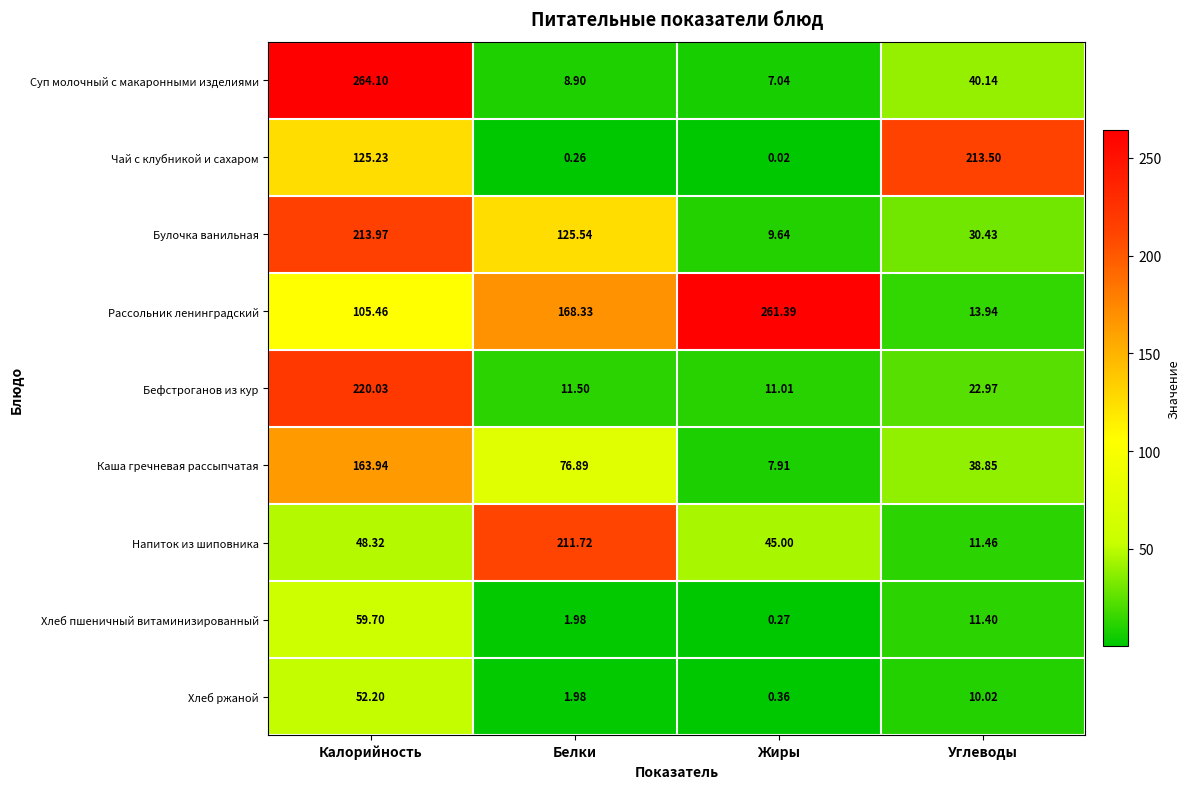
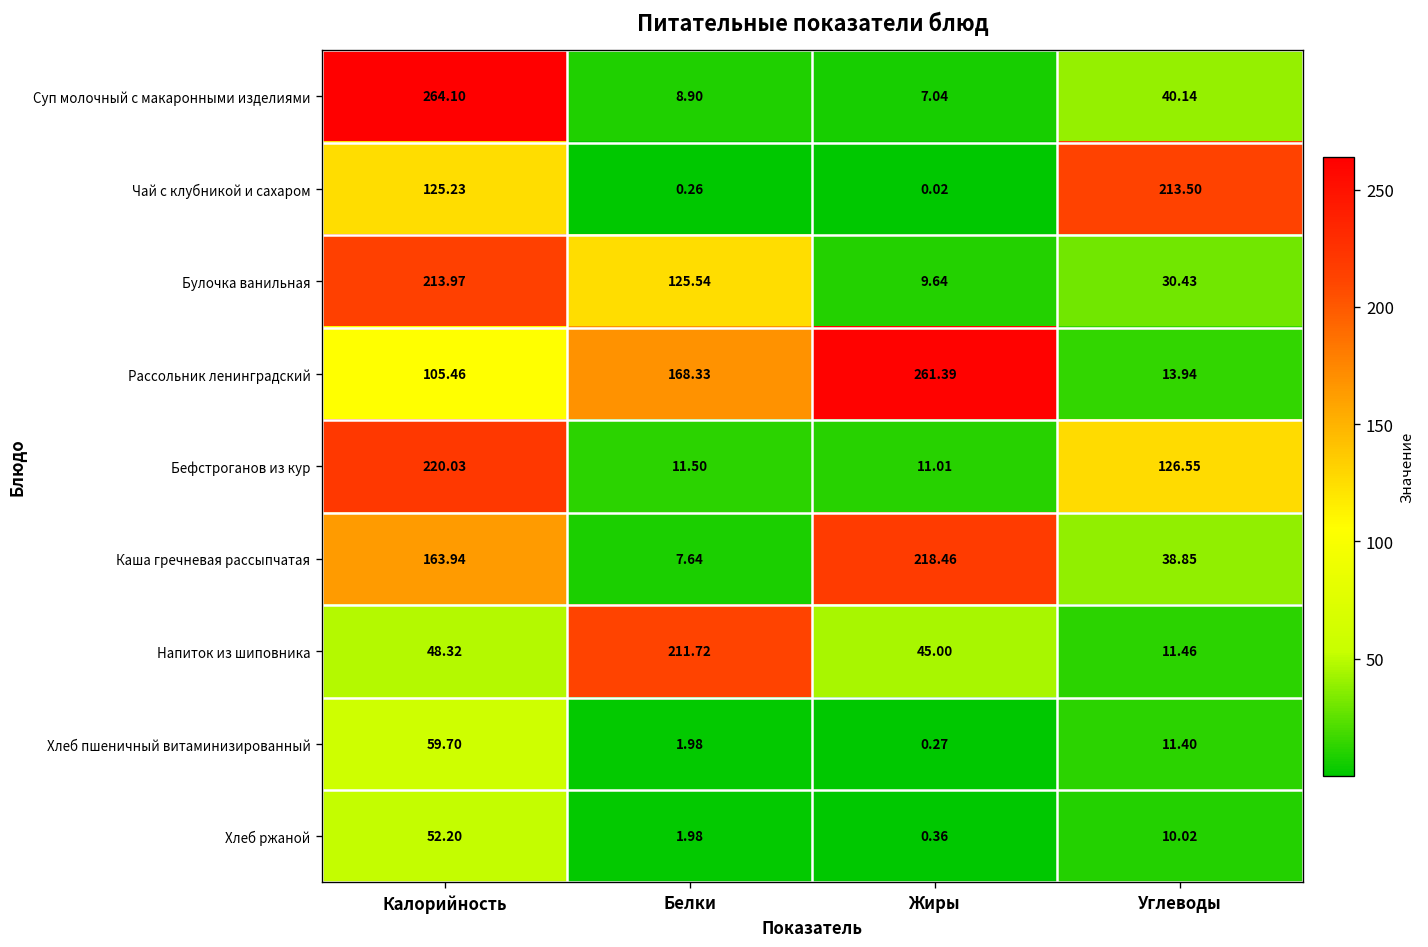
Бефстроганов из кур, Углеводы: 22.97 -> 126.55
Каша гречневая рассыпчатая, Белки: 76.89 -> 7.64
Каша гречневая рассыпчатая, Жиры: 7.91 -> 218.46
